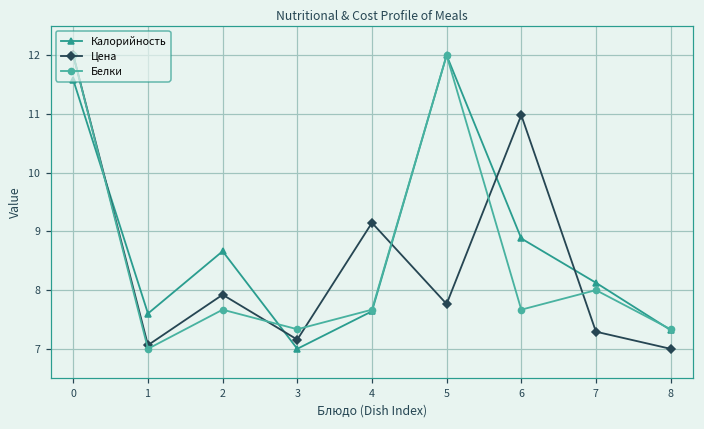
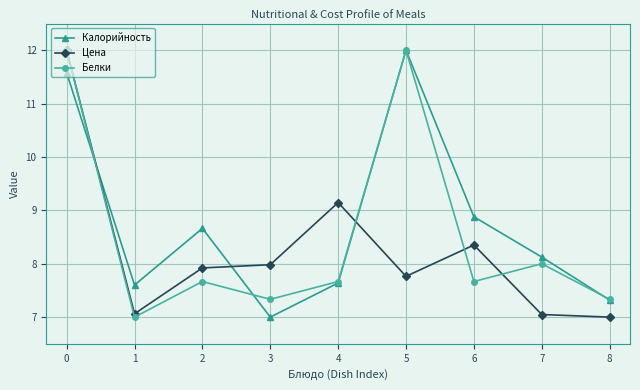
Цена, 3: 7.2 -> 8.0
Цена, 6: 11.0 -> 8.4
Цена, 7: 7.3 -> 7.0
